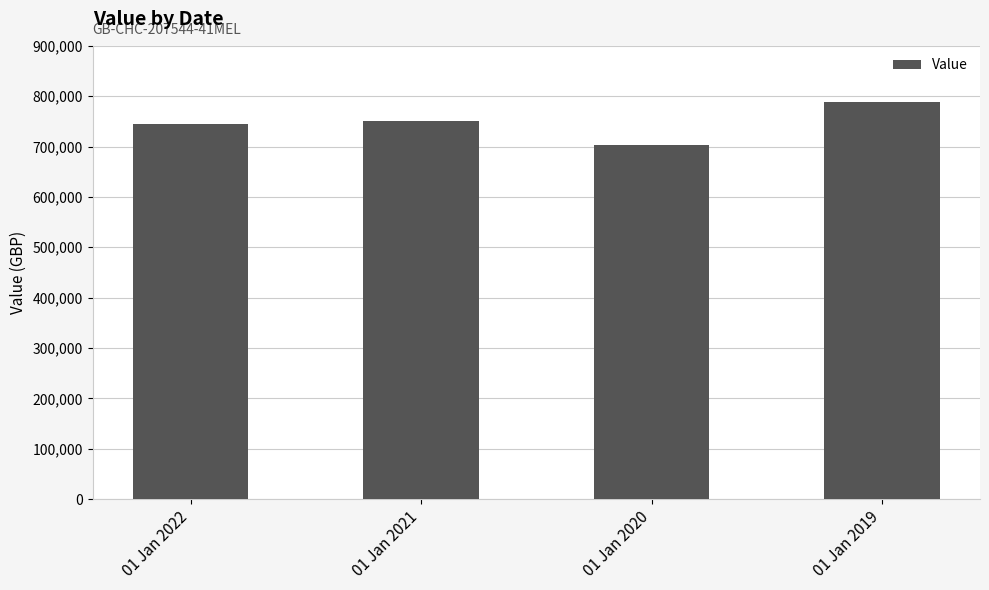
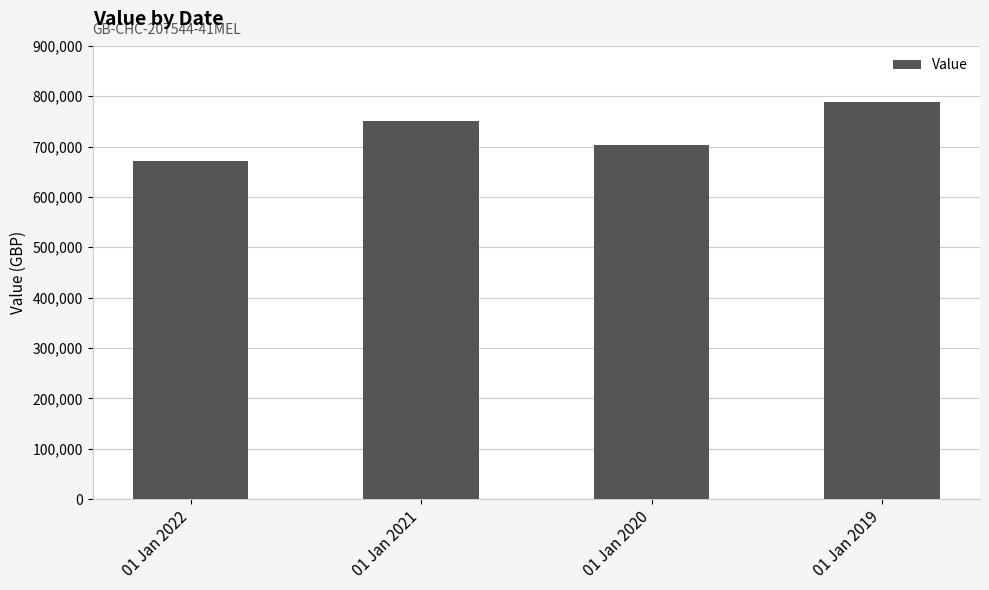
01 Jan 2022: 740,000 -> 670,000
